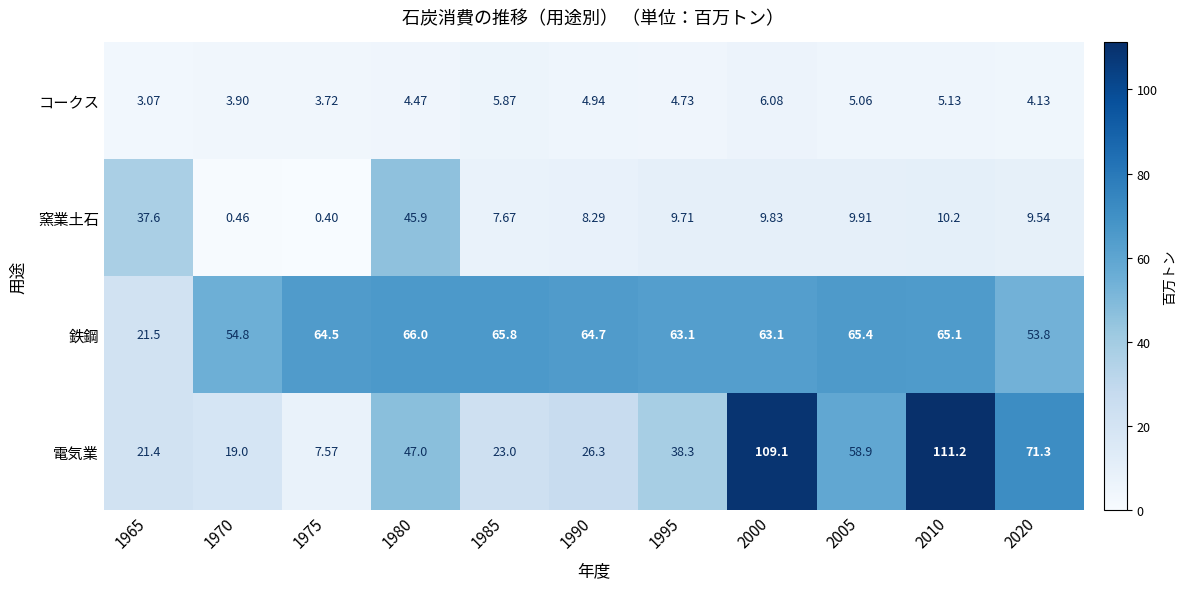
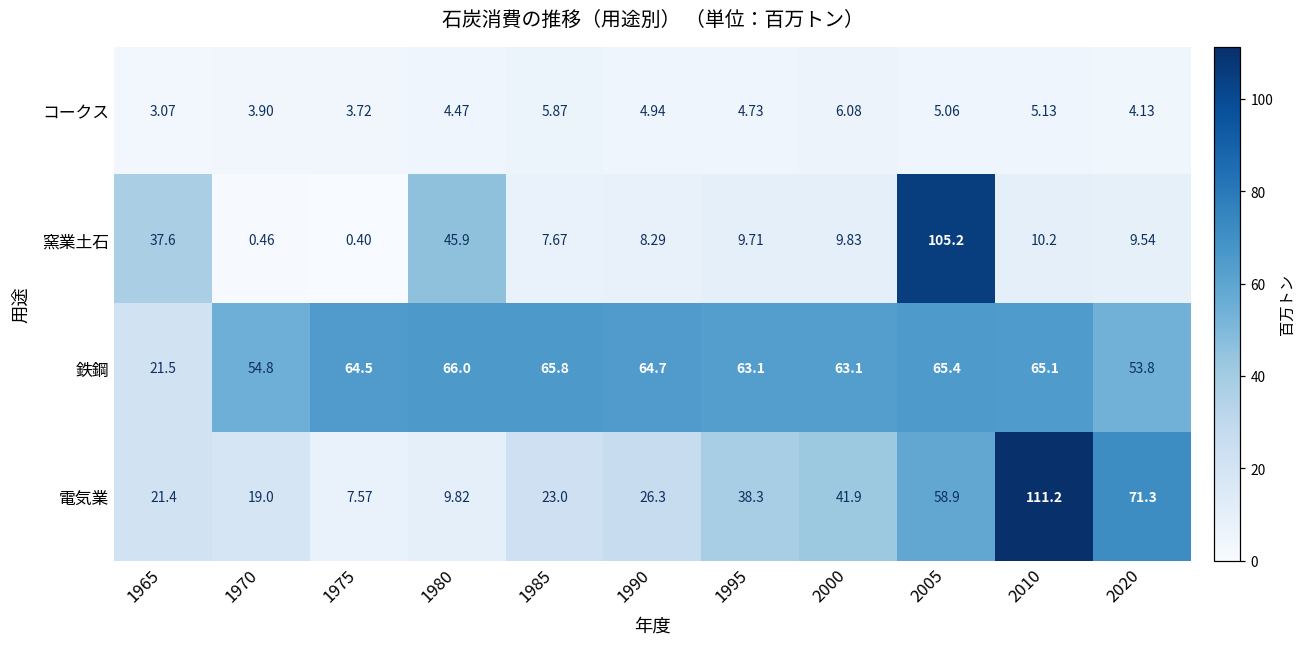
窯業土石, 2005: 9.91 -> 105.2
電気業, 1980: 47.0 -> 9.82
電気業, 2000: 109.1 -> 41.9
